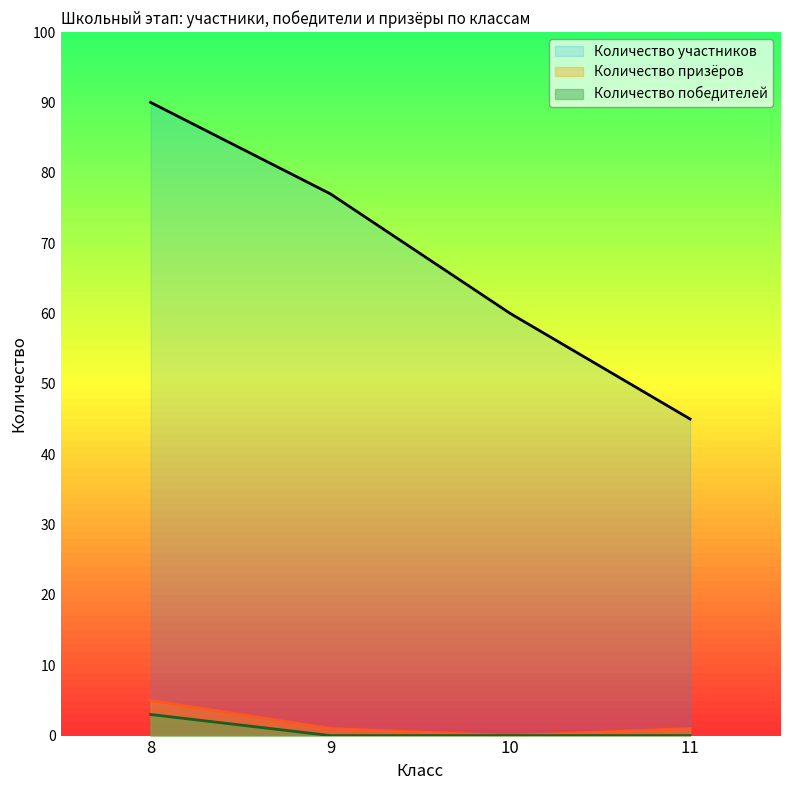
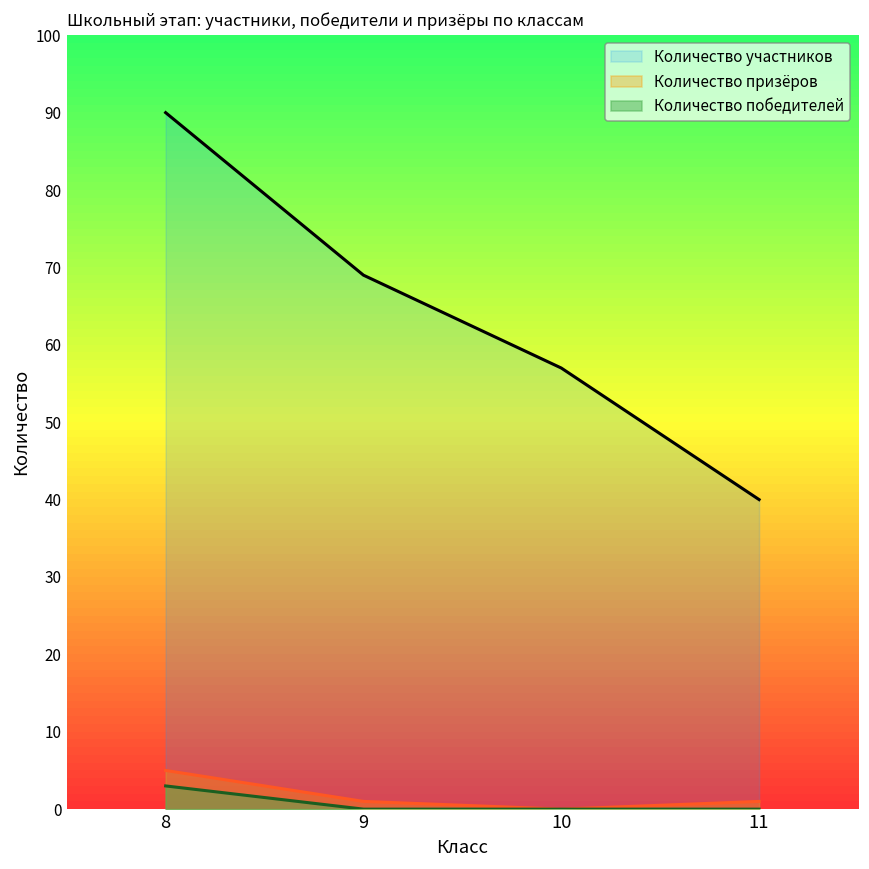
Количество участников, 9: 77 -> 69
Количество участников, 10: 60 -> 57
Количество участников, 11: 45 -> 40
